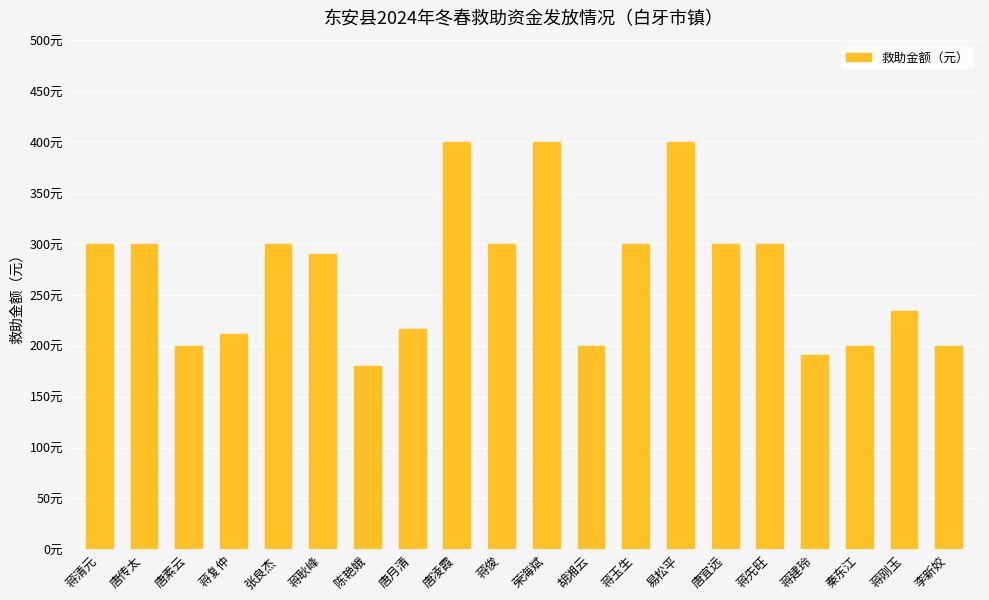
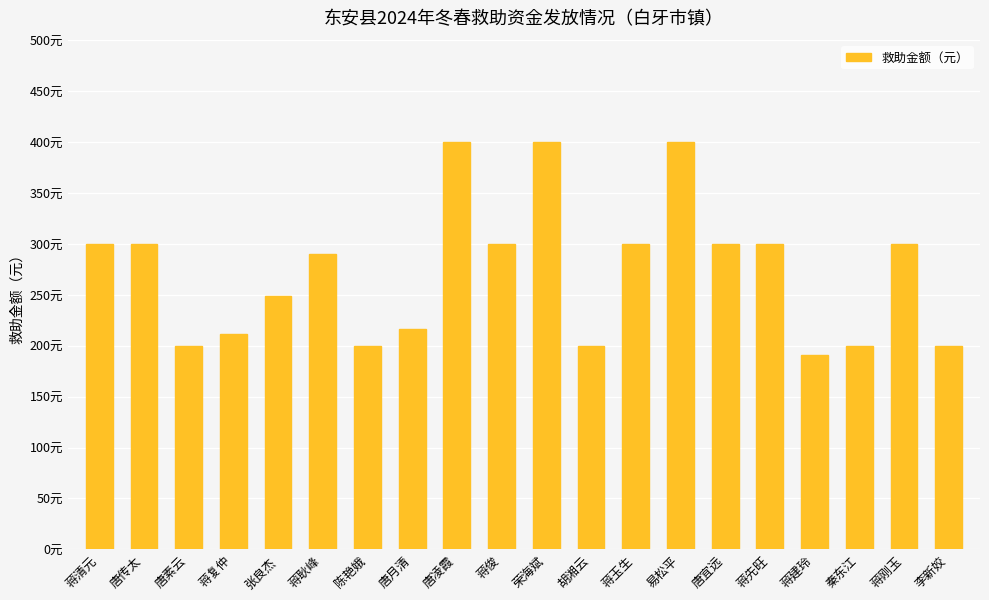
张良杰: 300元 -> 249元
陈艳娥: 180元 -> 200元
蒋刚玉: 234元 -> 300元
